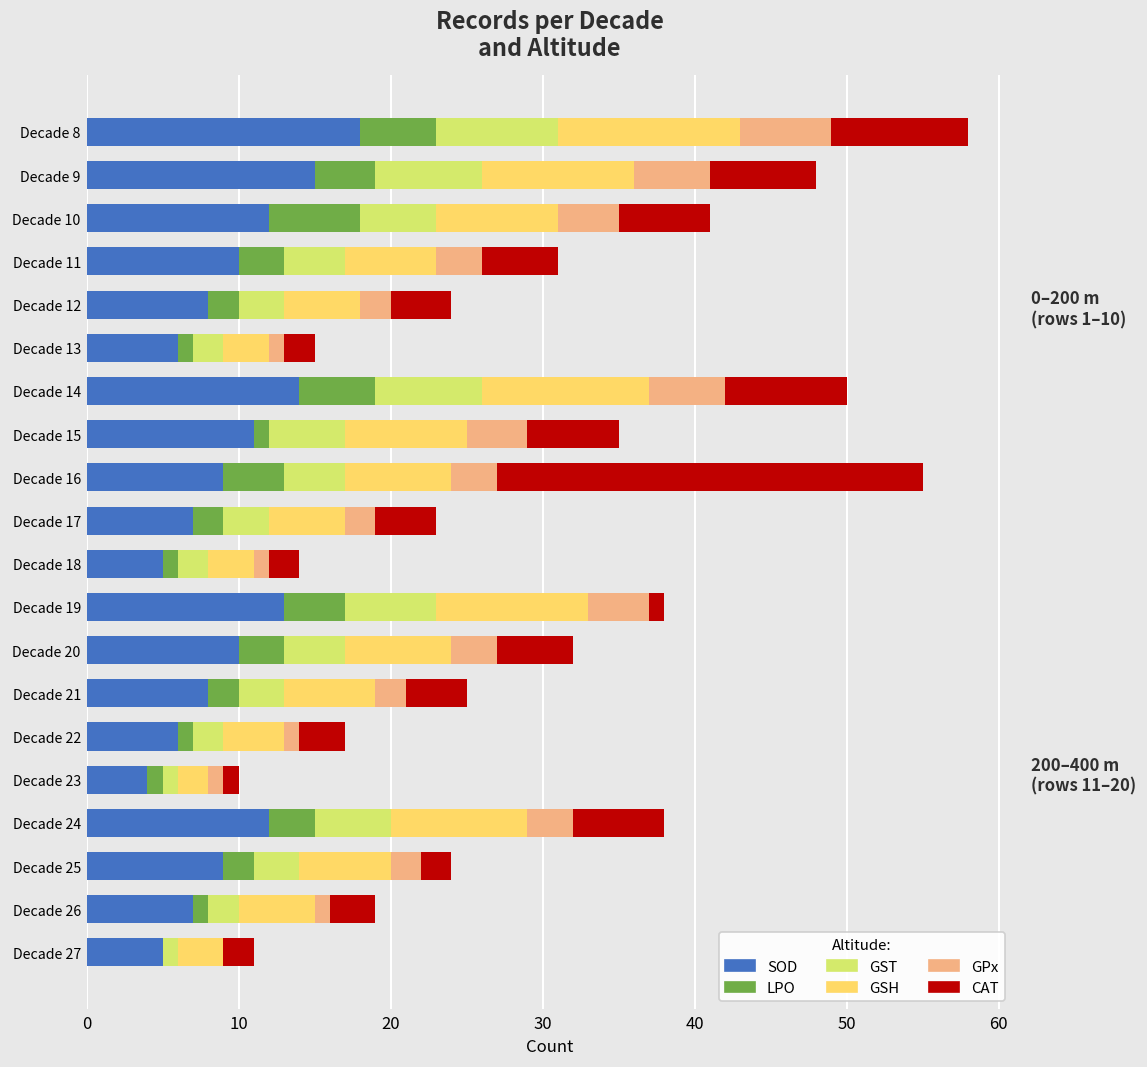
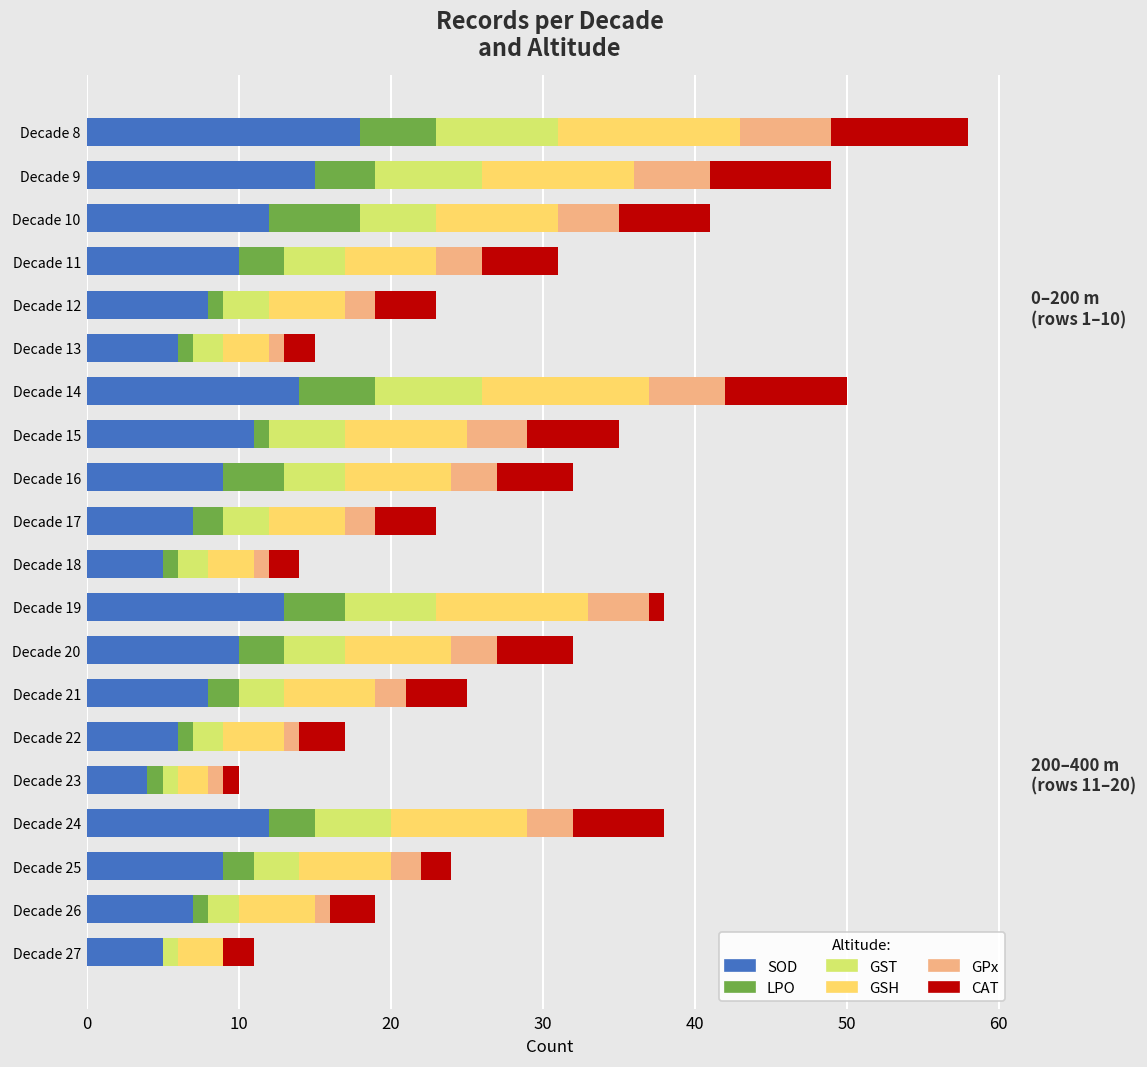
CAT, Decade 9: 7 -> 8
LPO, Decade 12: 2 -> 1
CAT, Decade 16: 28 -> 5
